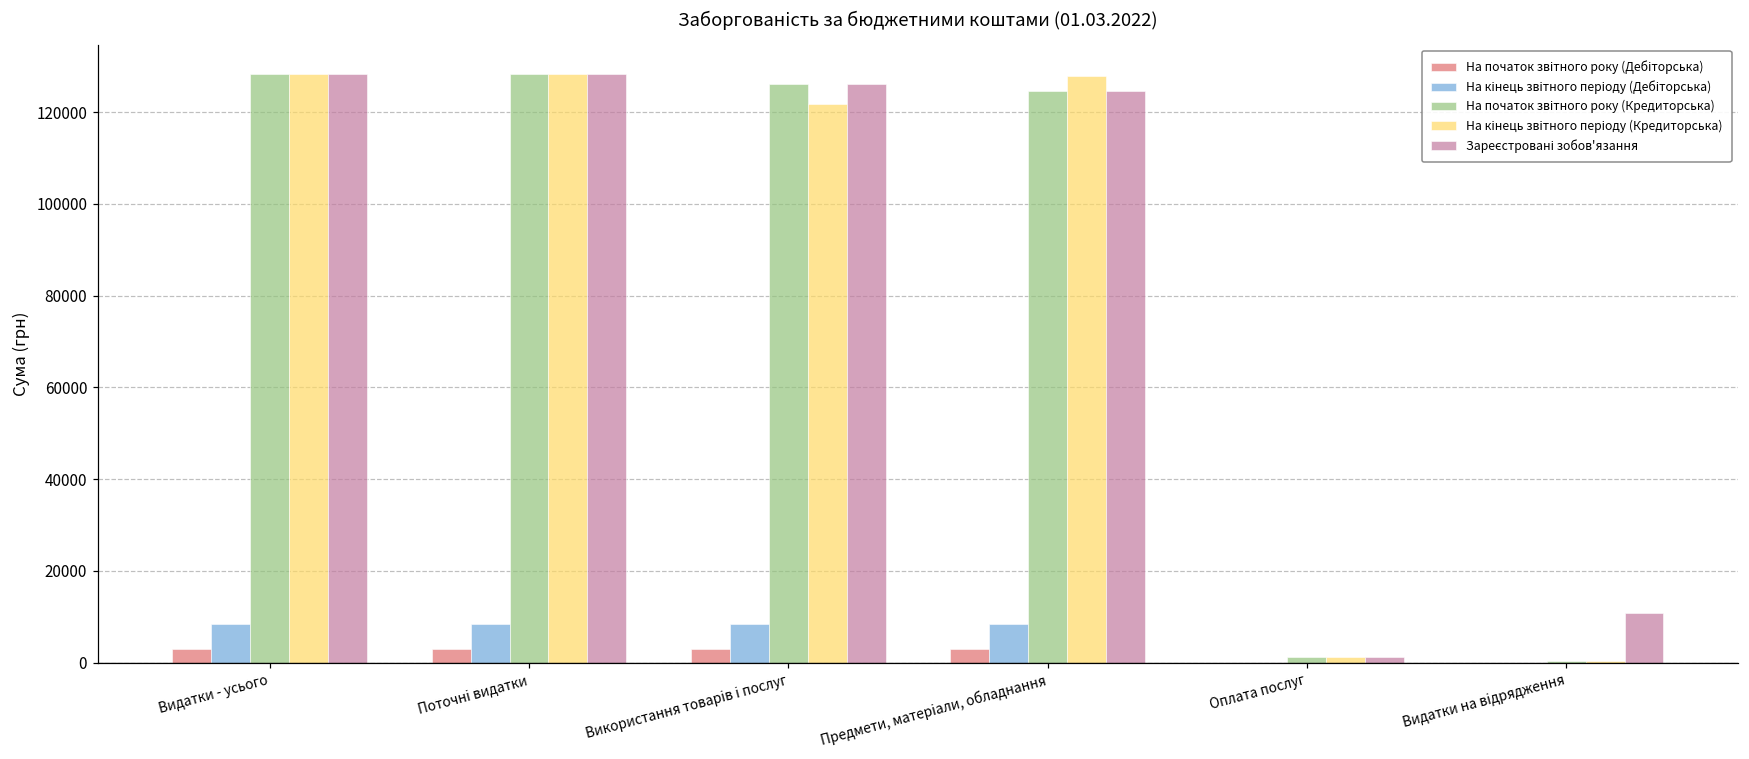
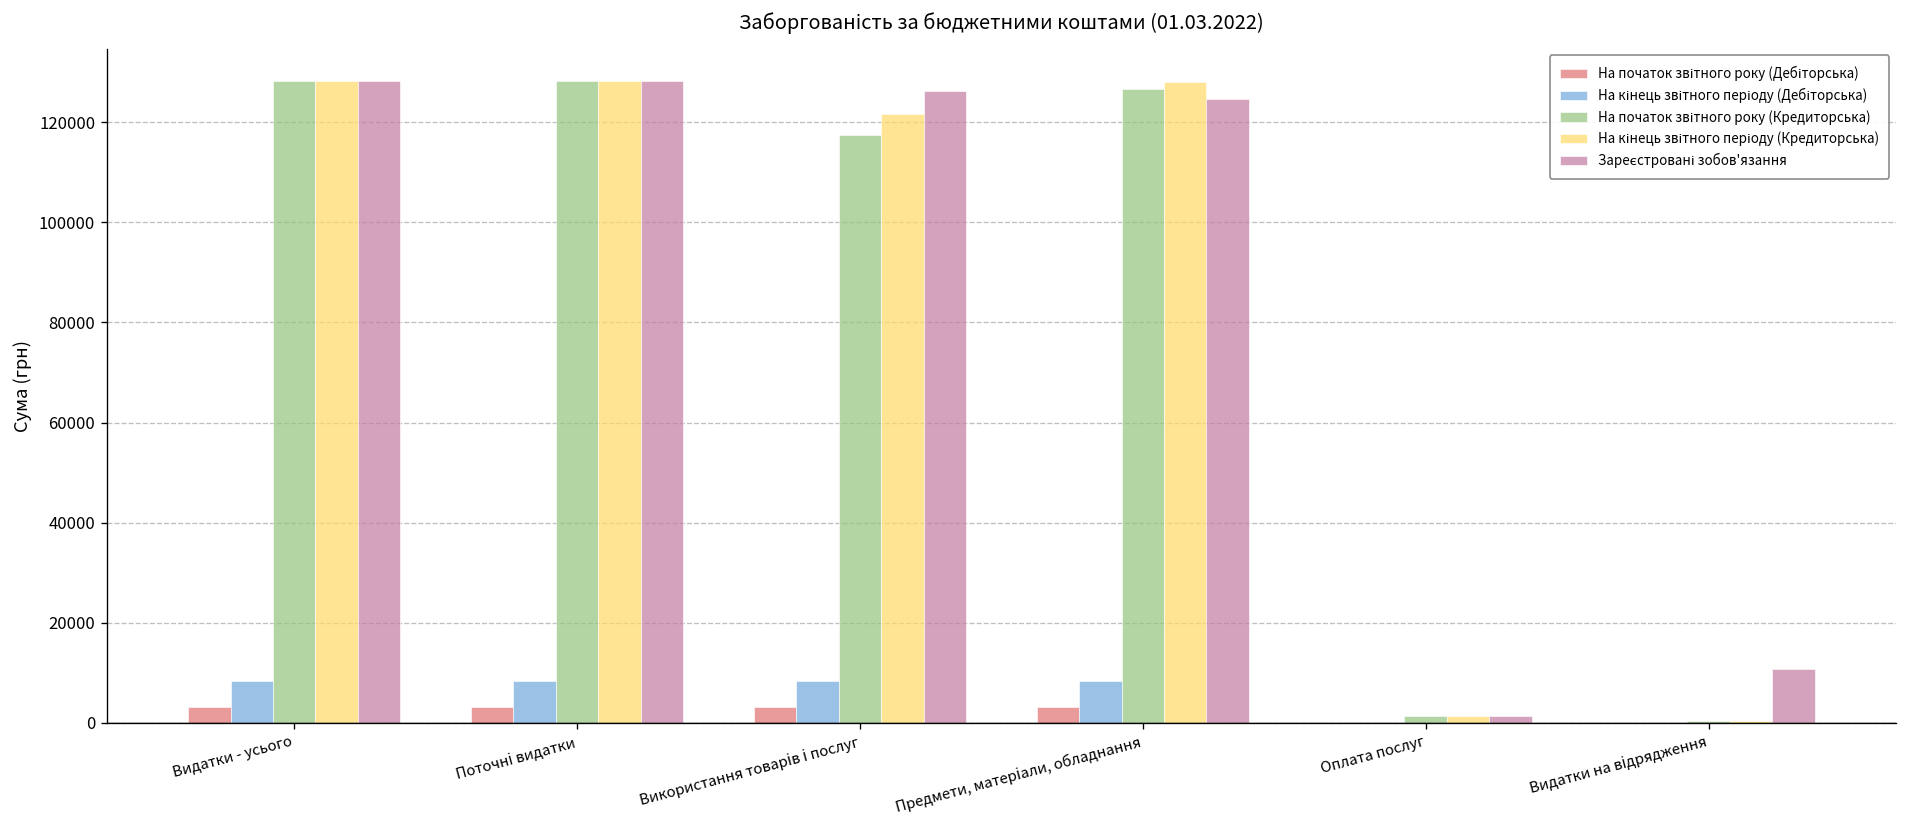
На початок звітного року (Кредиторська), Використання товарів і послуг: 126000 -> 118000
На початок звітного року (Кредиторська), Предмети, матеріали, обладнання: 125000 -> 127000
